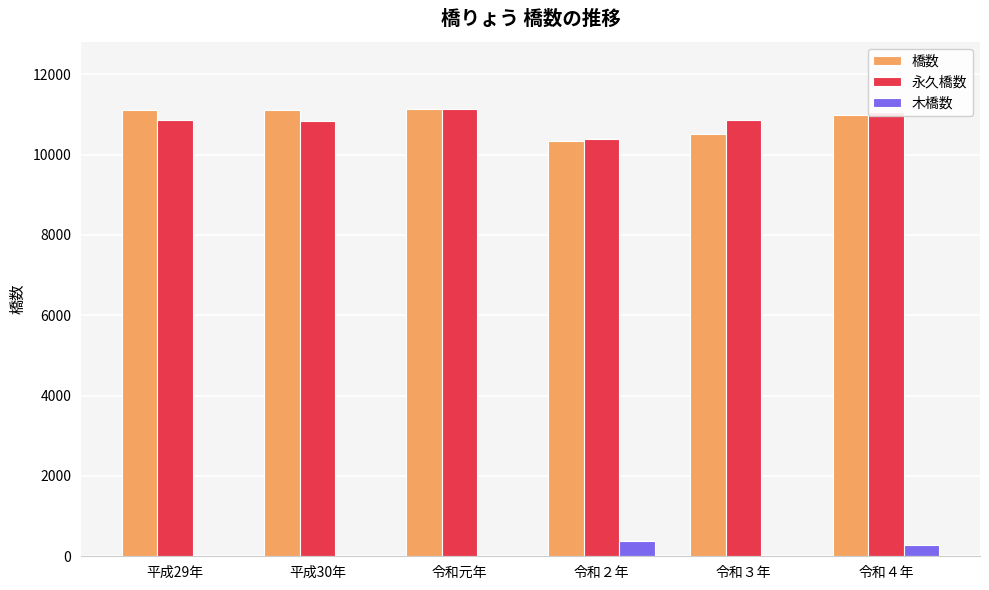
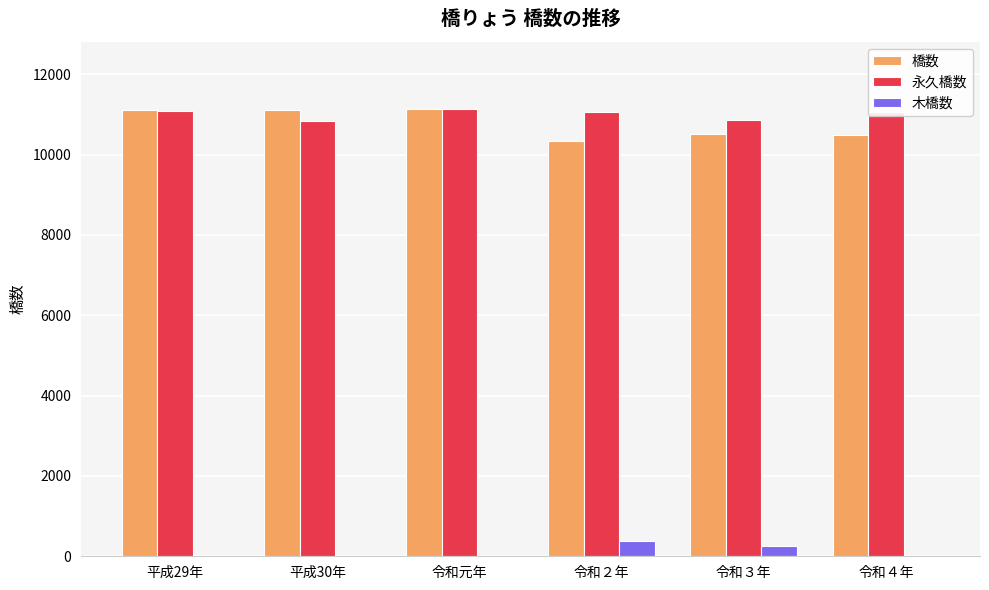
永久橋数, 平成29年: 10900 -> 11100
永久橋数, 令和２年: 10400 -> 11100
木橋数, 令和３年: 0 -> 200
橋数, 令和４年: 11000 -> 10500
木橋数, 令和４年: 300 -> 0
